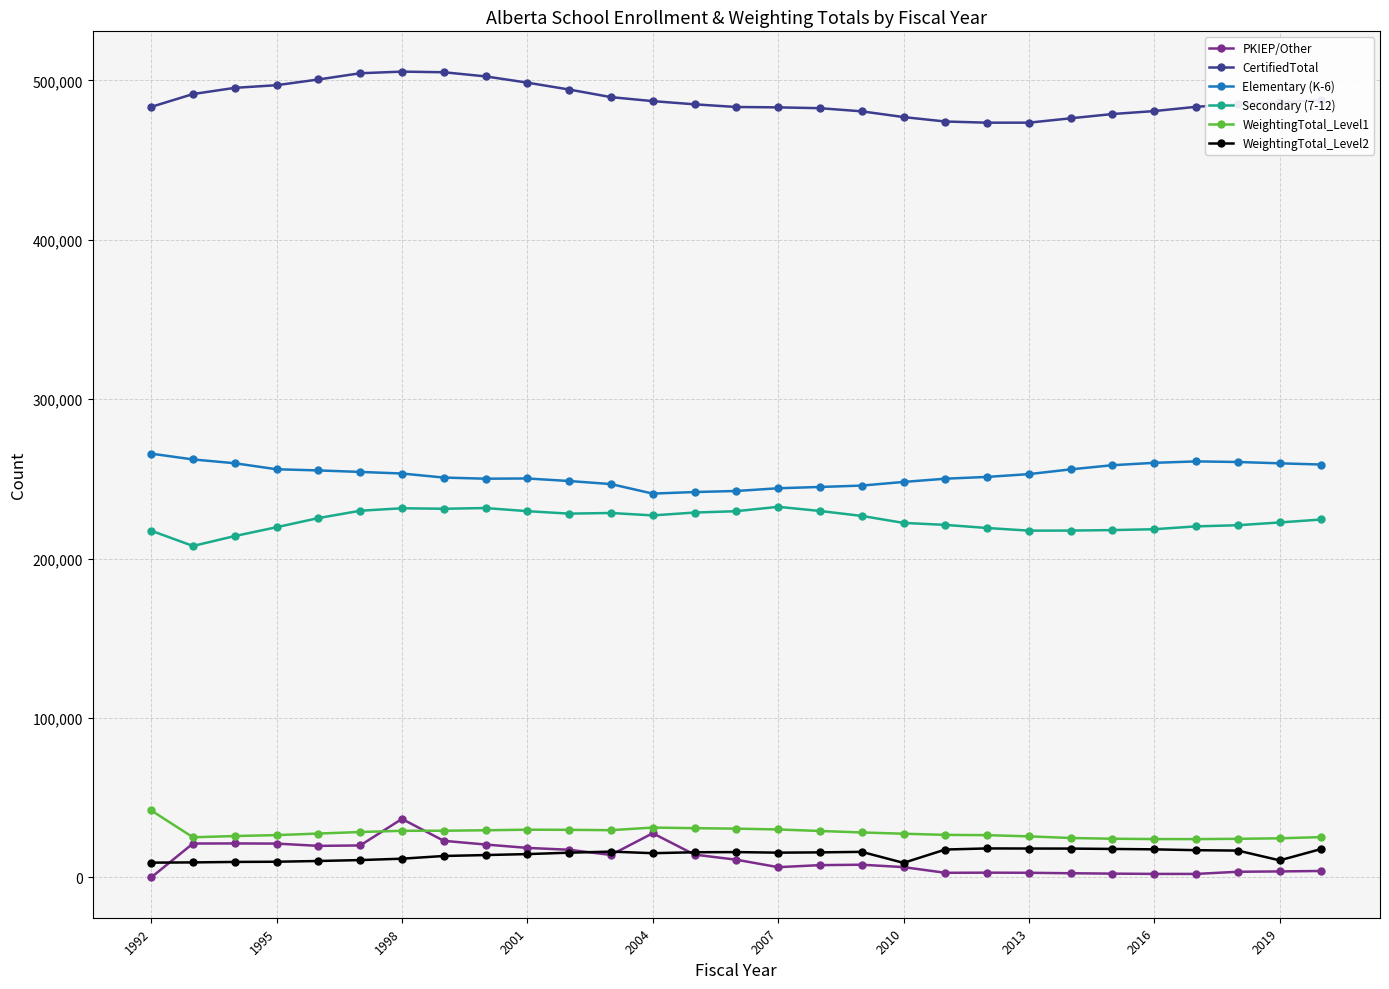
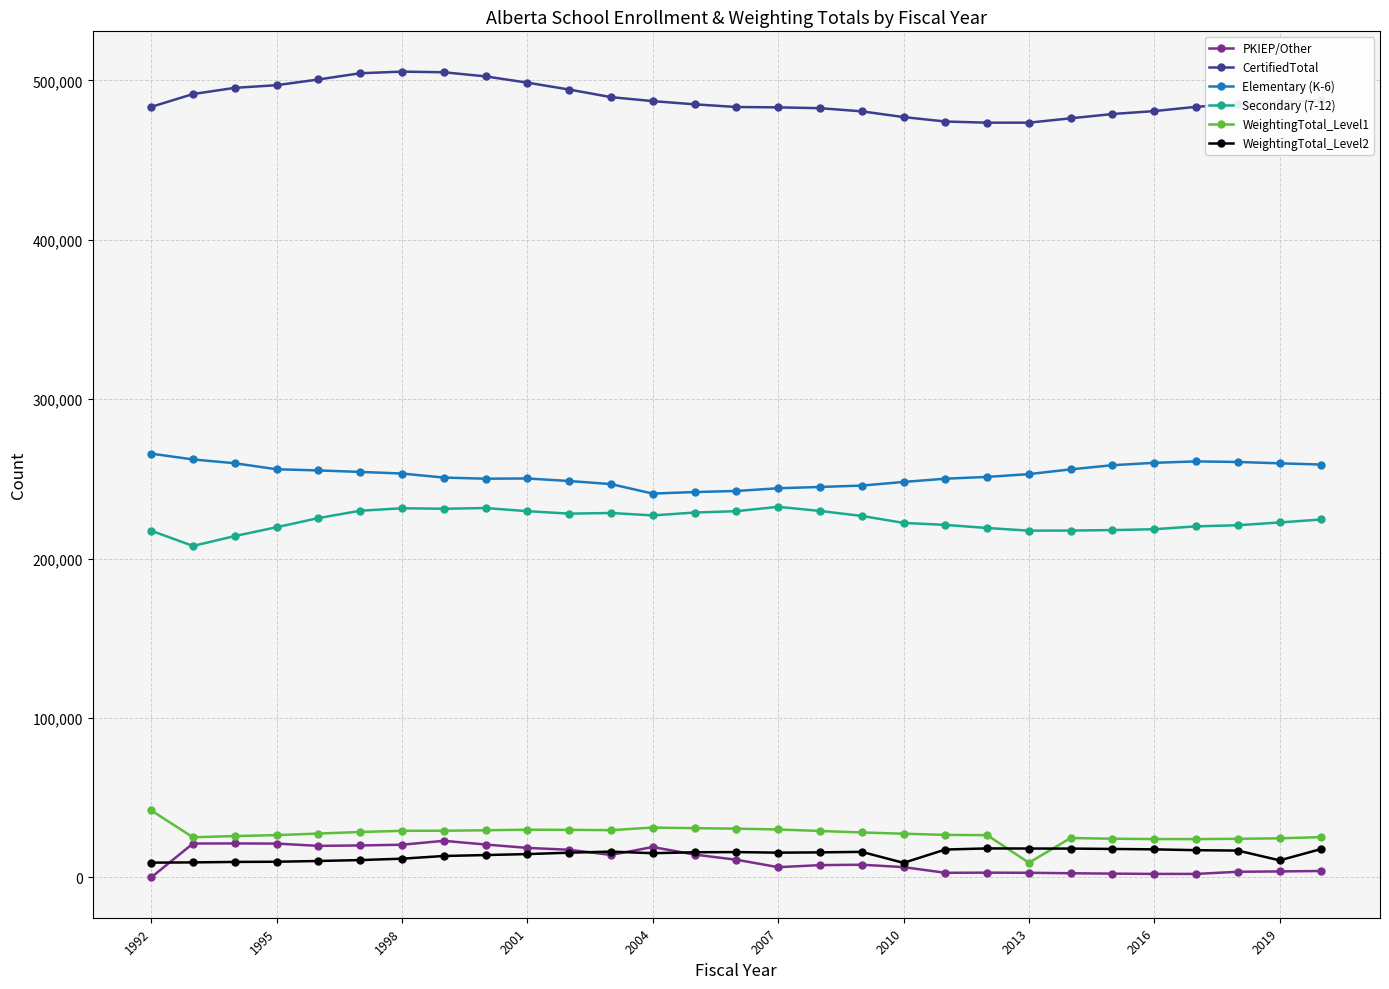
PKIEP/Other, 1998: 37,000 -> 21,000
PKIEP/Other, 2004: 28,000 -> 19,000
WeightingTotal_Level1, 2013: 26,000 -> 9,000
